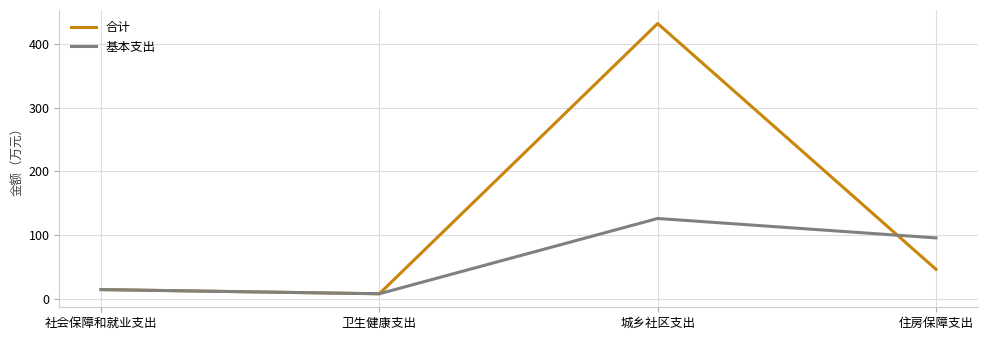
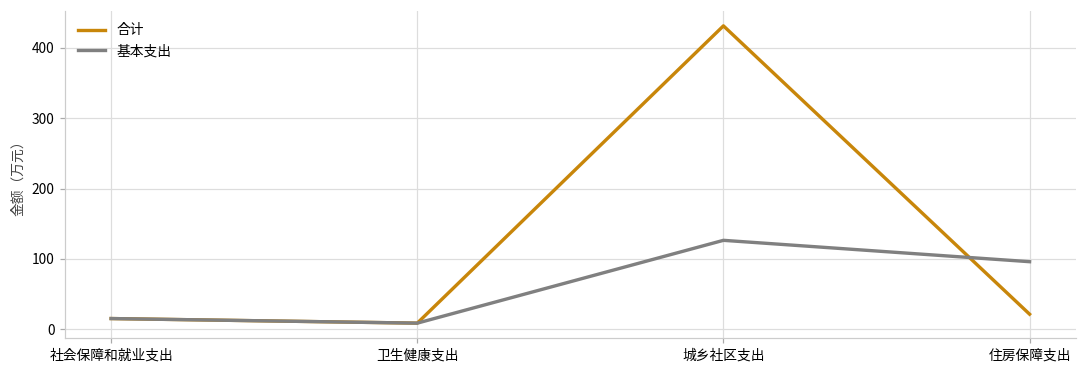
合计, 住房保障支出: 50 -> 20
